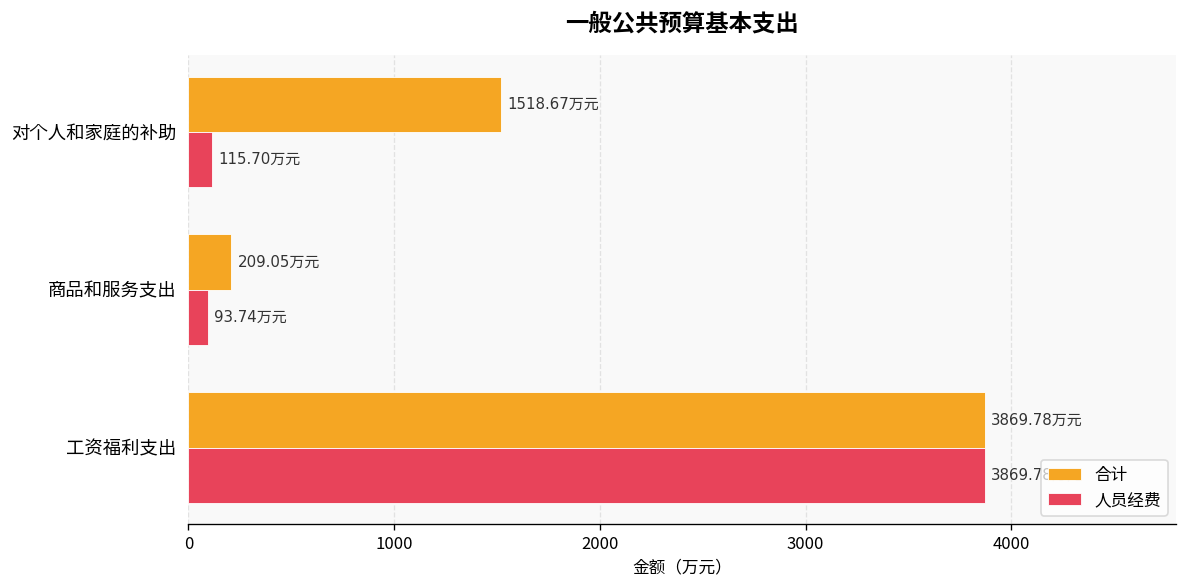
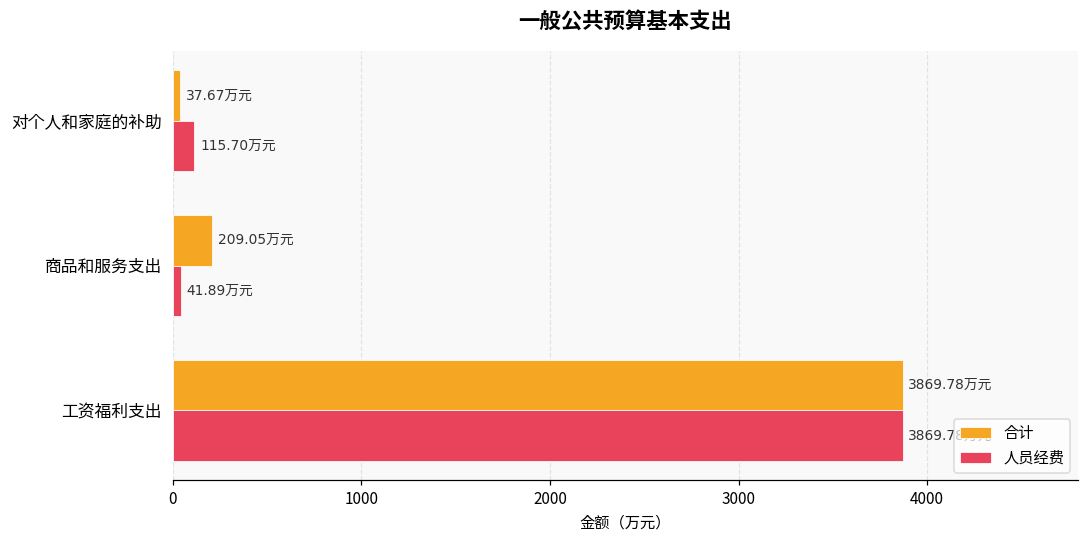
合计, 对个人和家庭的补助: 1518.67 -> 37.67
人员经费, 商品和服务支出: 93.74 -> 41.89
